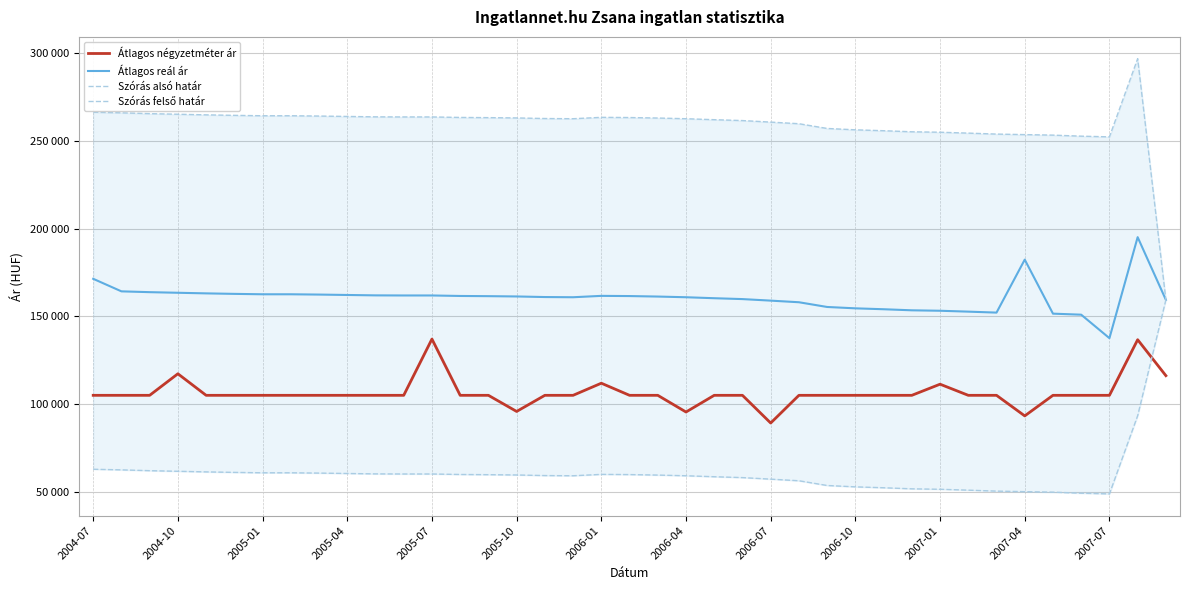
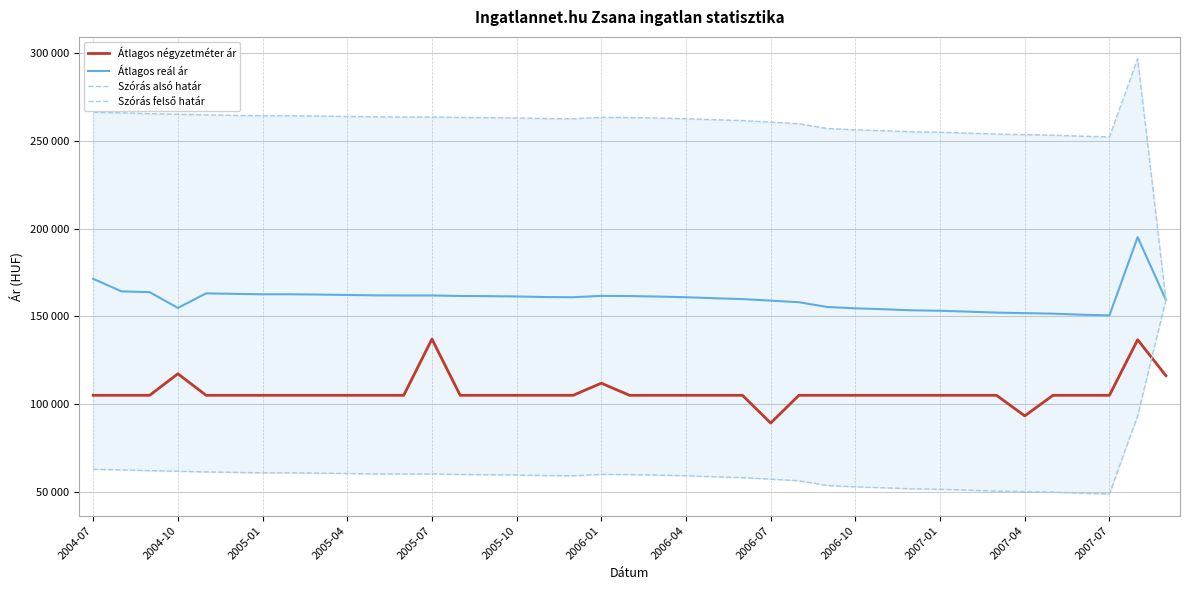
Átlagos reál ár, 2004-10: 163000 -> 155000
Átlagos négyzetméter ár, 2005-10: 96000 -> 105000
Átlagos négyzetméter ár, 2006-04: 96000 -> 105000
Átlagos négyzetméter ár, 2007-01: 111000 -> 105000
Átlagos reál ár, 2007-04: 182000 -> 152000
Átlagos reál ár, 2007-07: 138000 -> 151000
